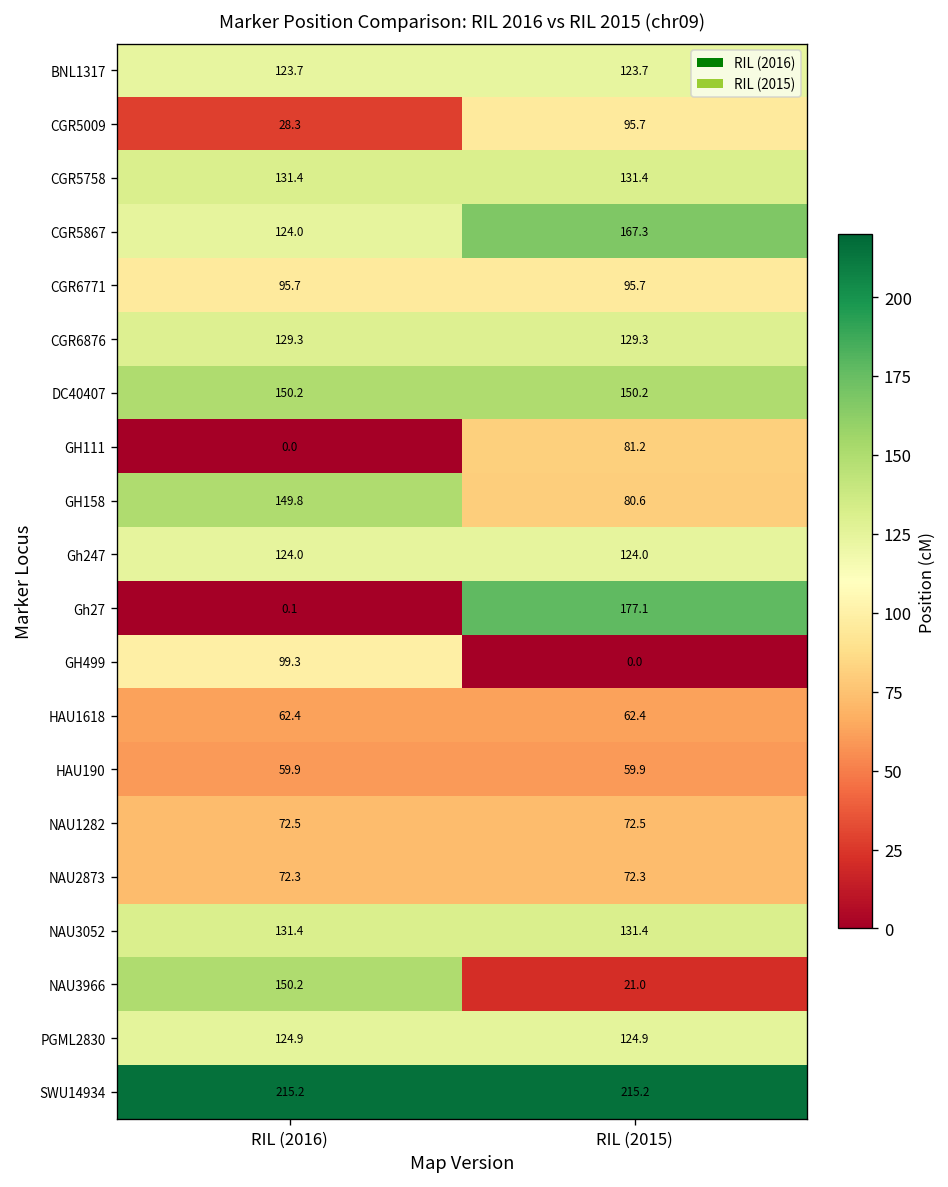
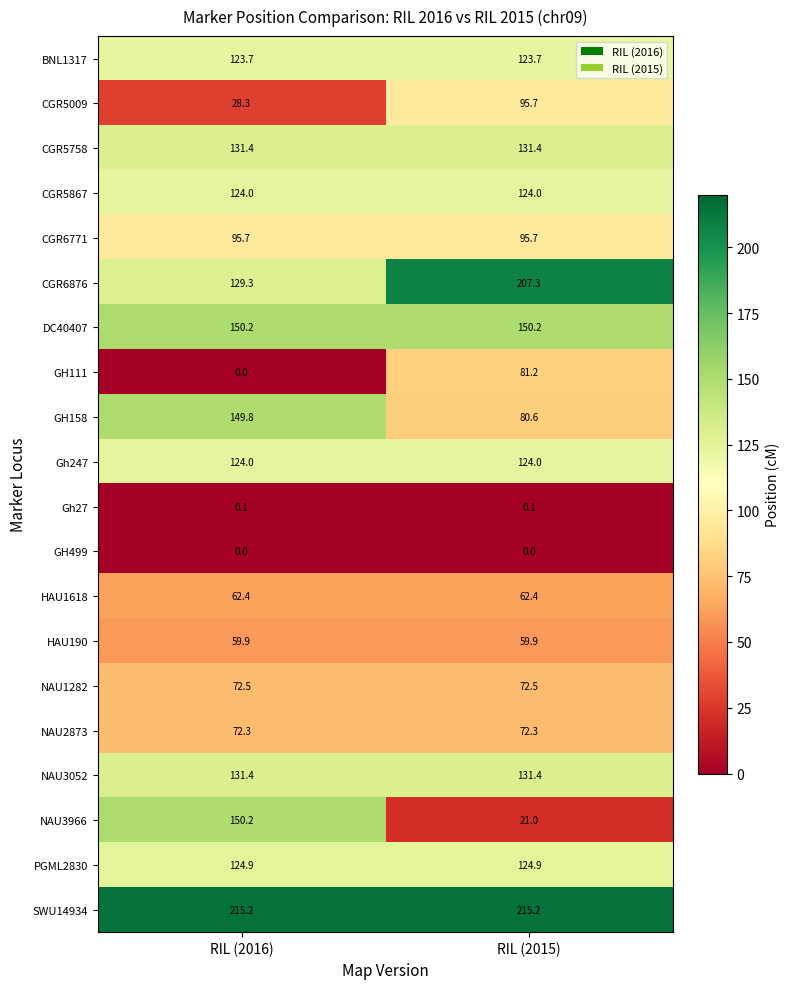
CGR5867, RIL (2015): 167.3 -> 124.0
CGR6876, RIL (2015): 129.3 -> 207.3
Gh27, RIL (2015): 177.1 -> 0.1
GH499, RIL (2016): 99.3 -> 0.0
